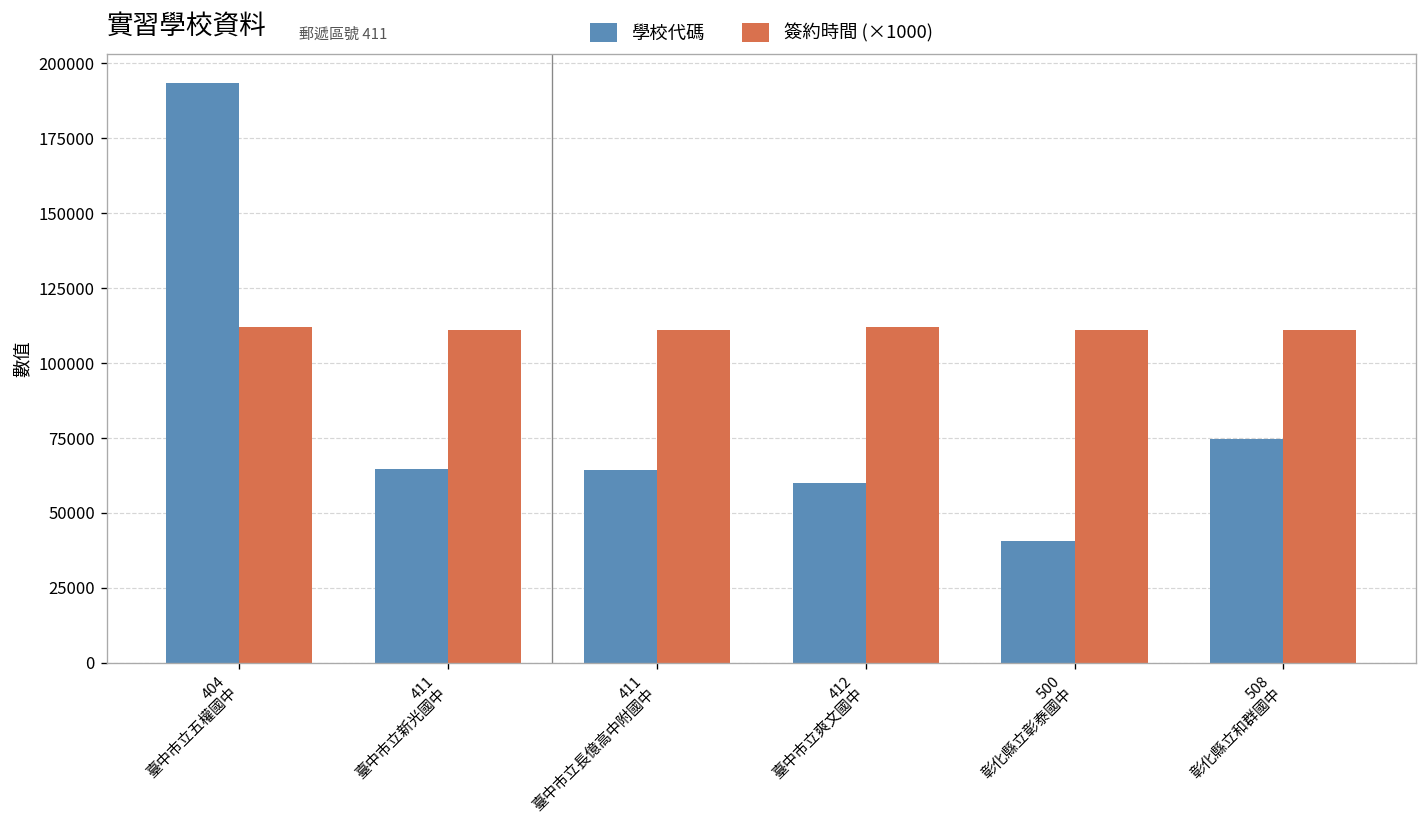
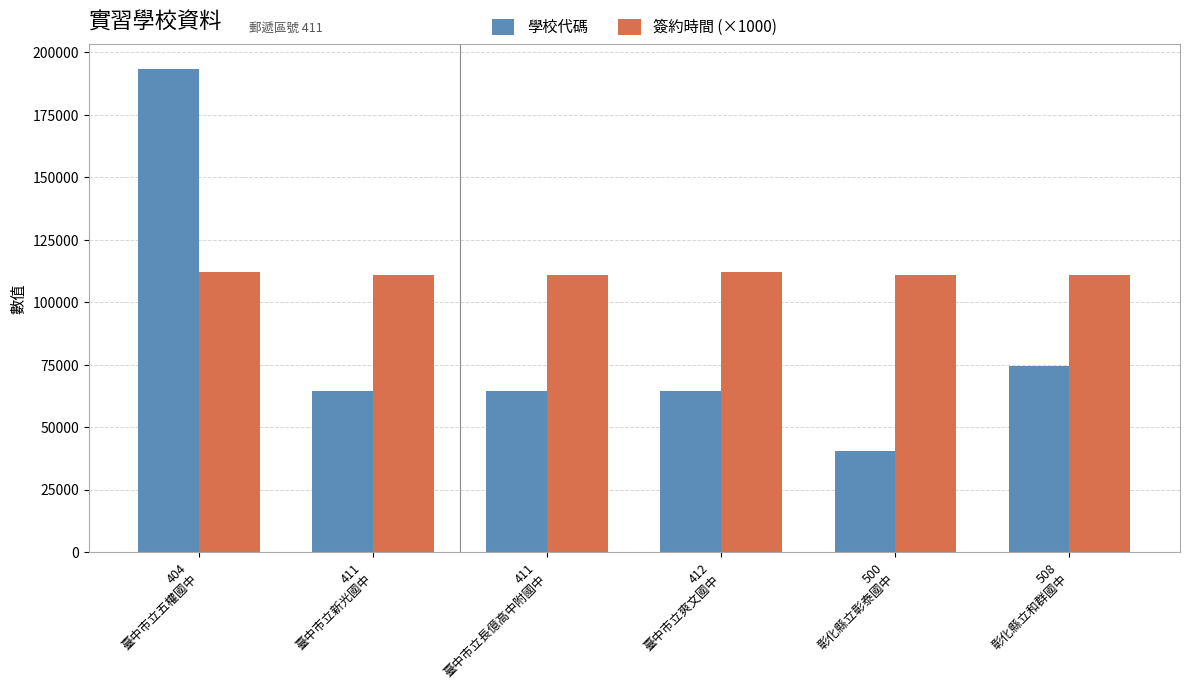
學校代碼, 412 臺中市立爽文國中: 60000 -> 65000
